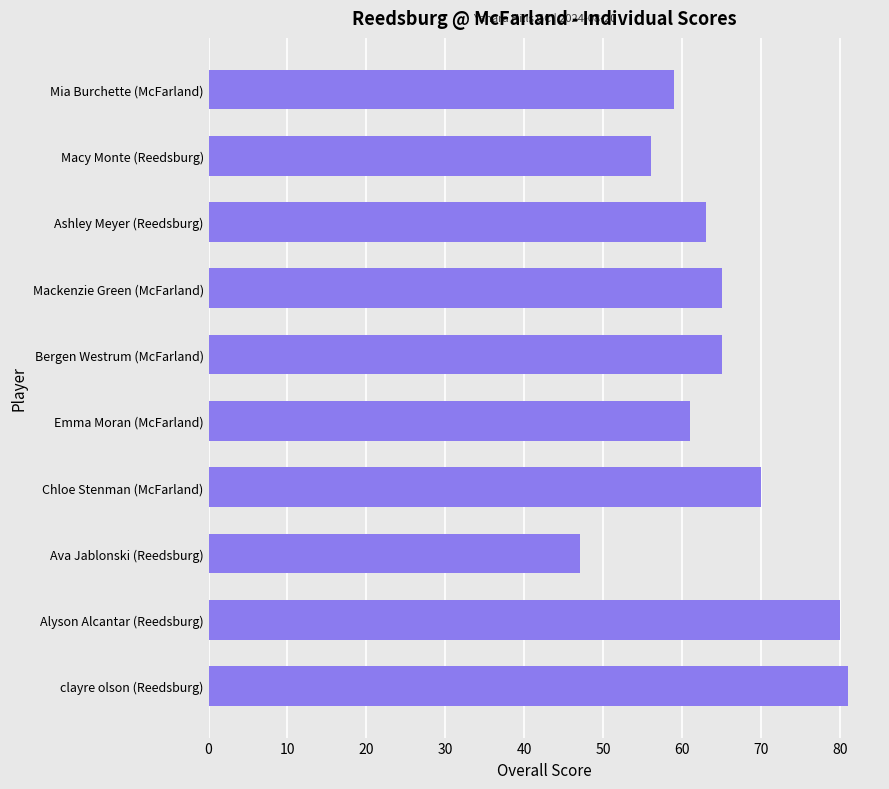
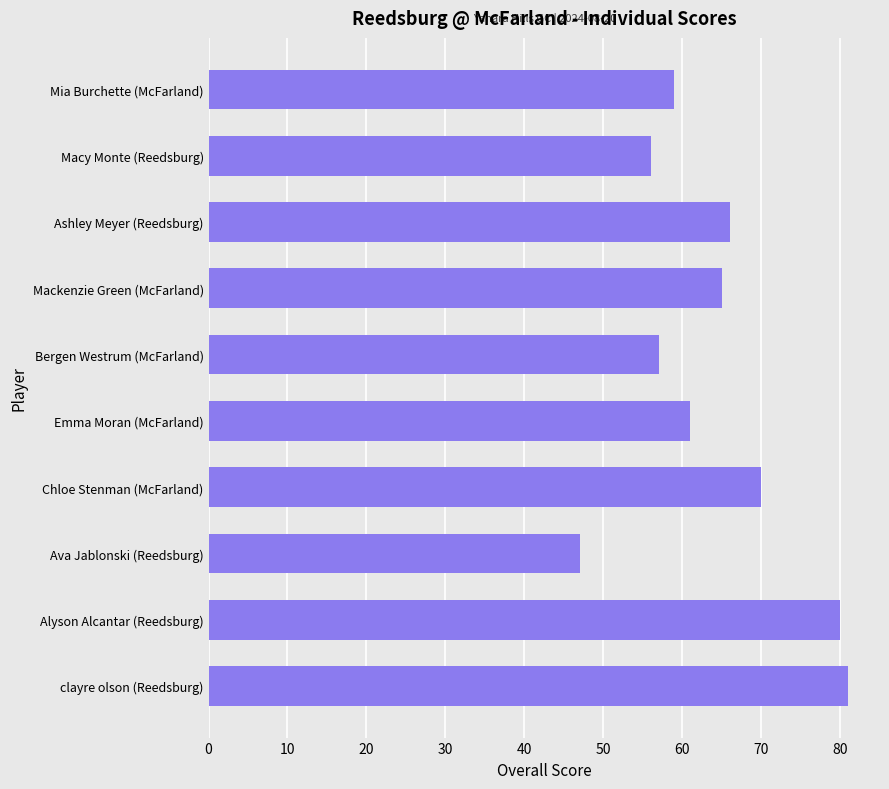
Ashley Meyer (Reedsburg): 63 -> 66
Bergen Westrum (McFarland): 65 -> 57
